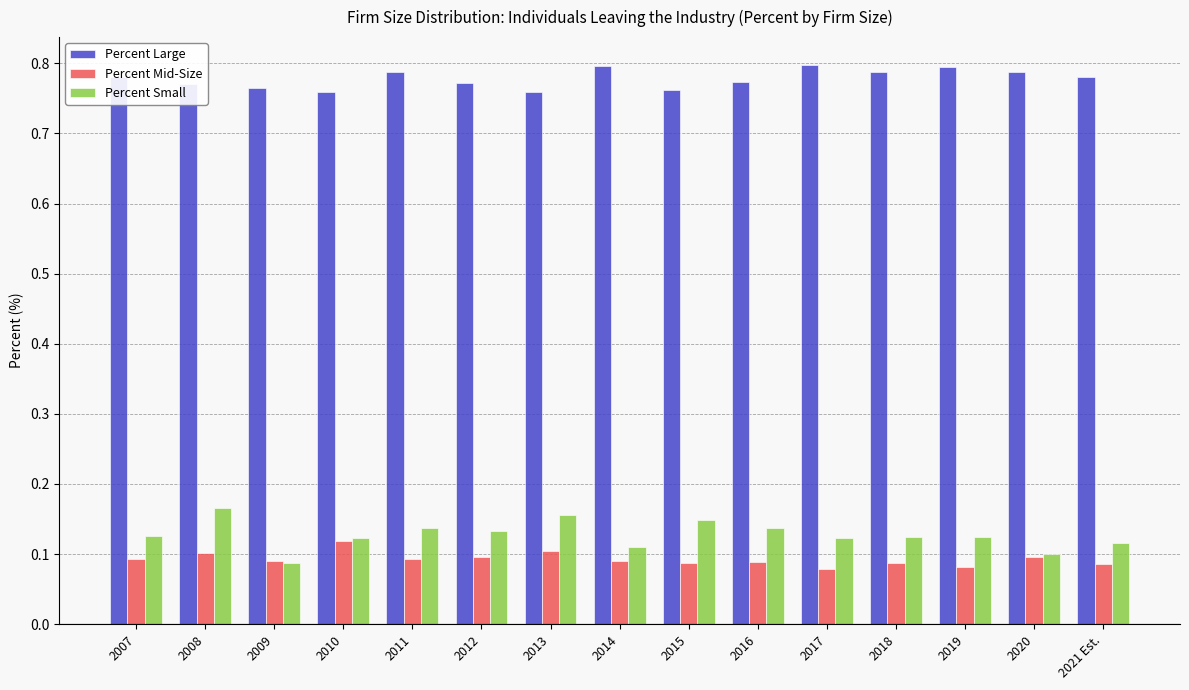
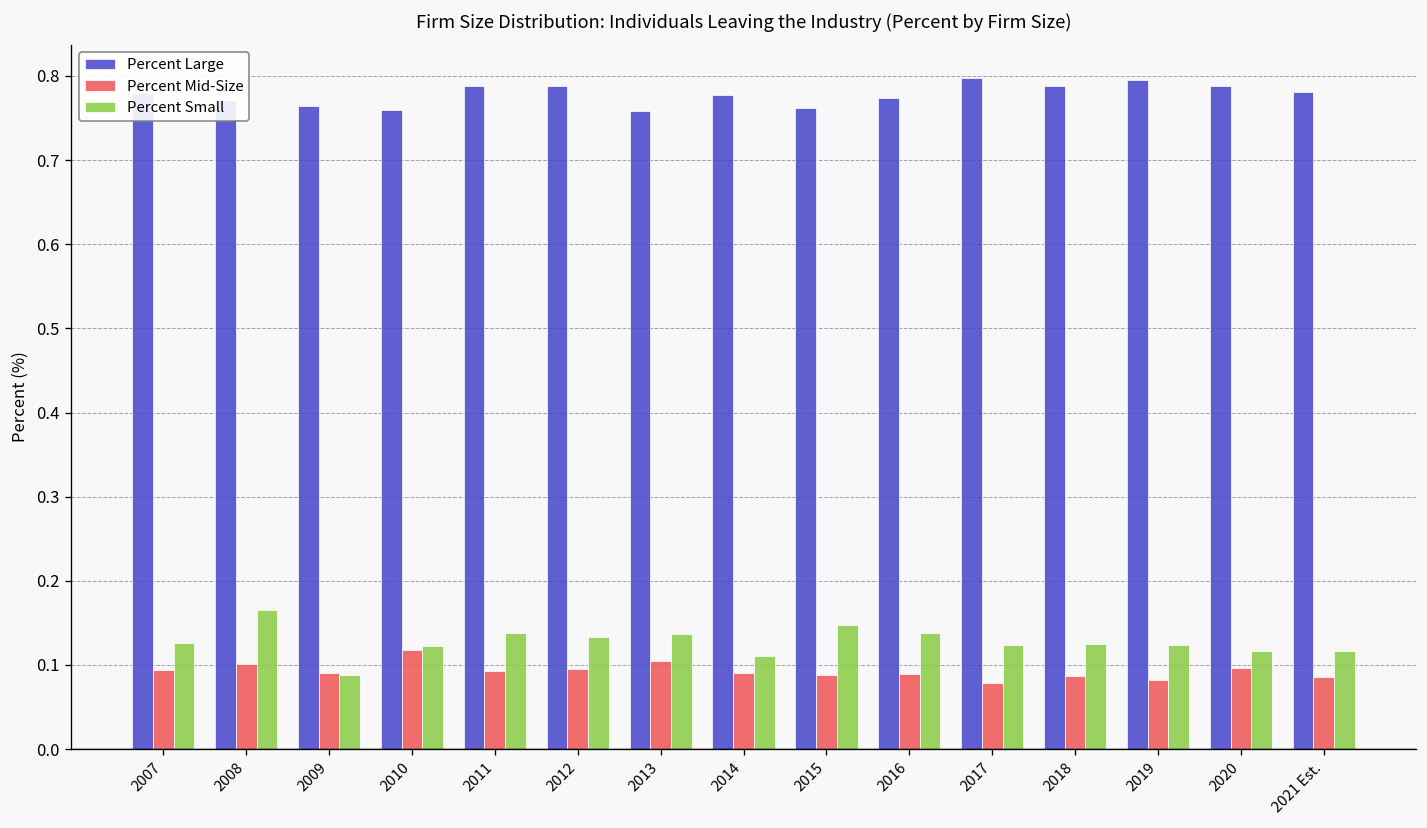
Percent Large, 2012: 0.77 -> 0.79
Percent Small, 2013: 0.16 -> 0.14
Percent Large, 2014: 0.80 -> 0.78
Percent Small, 2020: 0.10 -> 0.12
